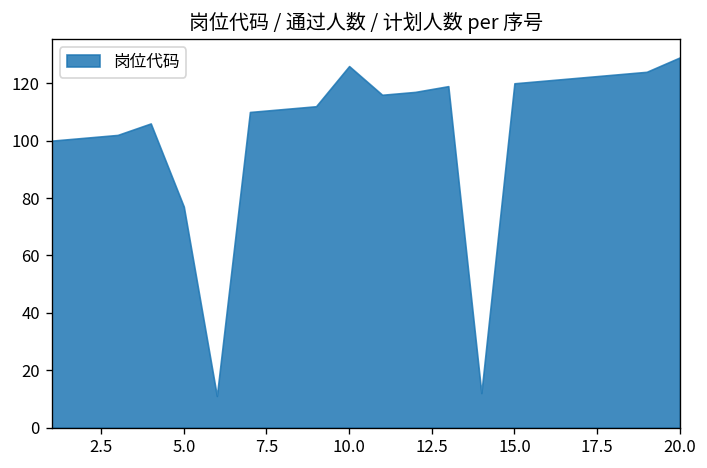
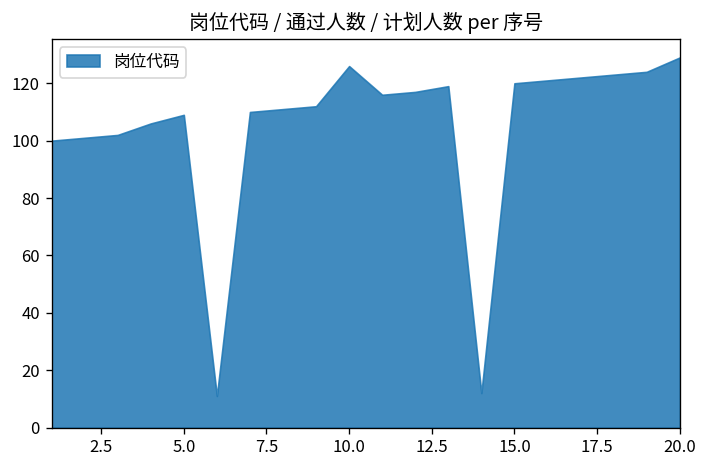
5.0: 77 -> 109
